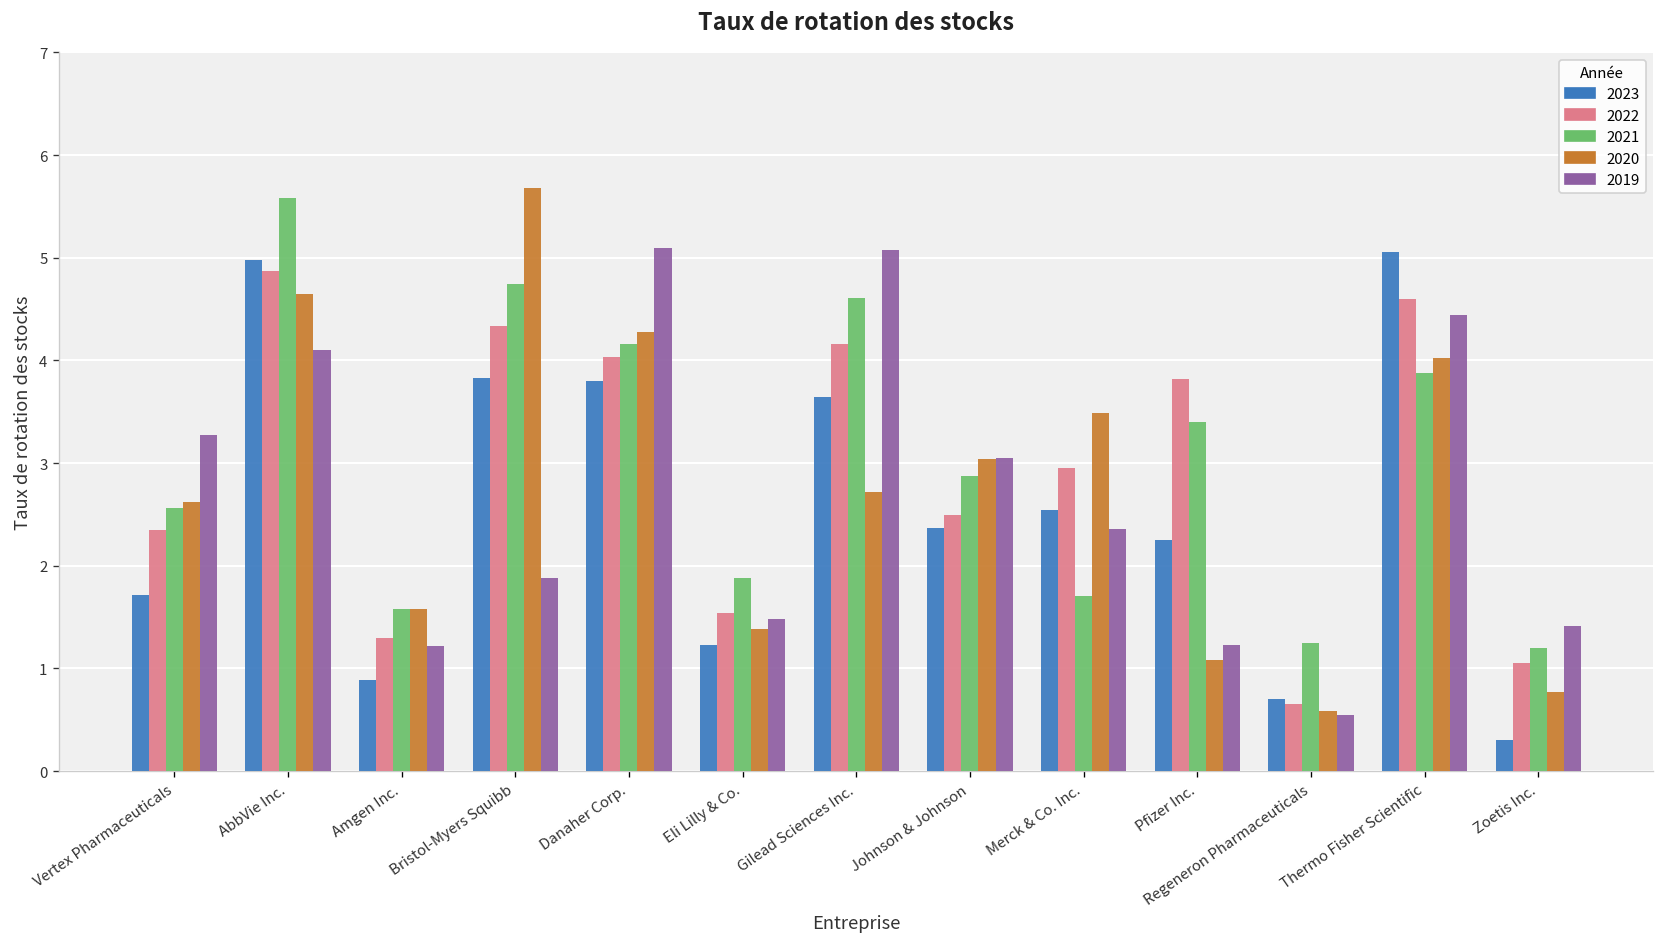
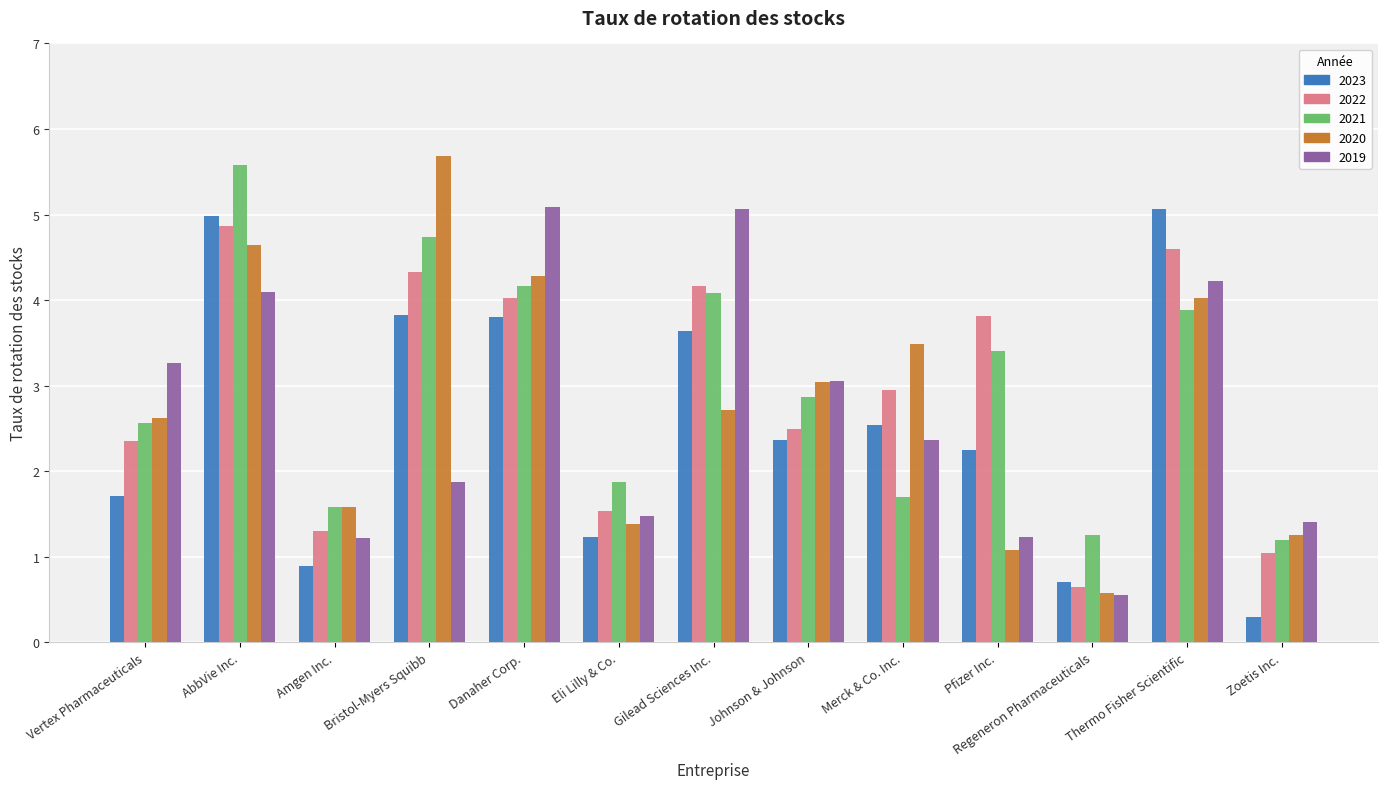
2021, Gilead Sciences Inc.: 4.6 -> 4.1
2019, Thermo Fisher Scientific: 4.4 -> 4.2
2020, Zoetis Inc.: 0.8 -> 1.3
